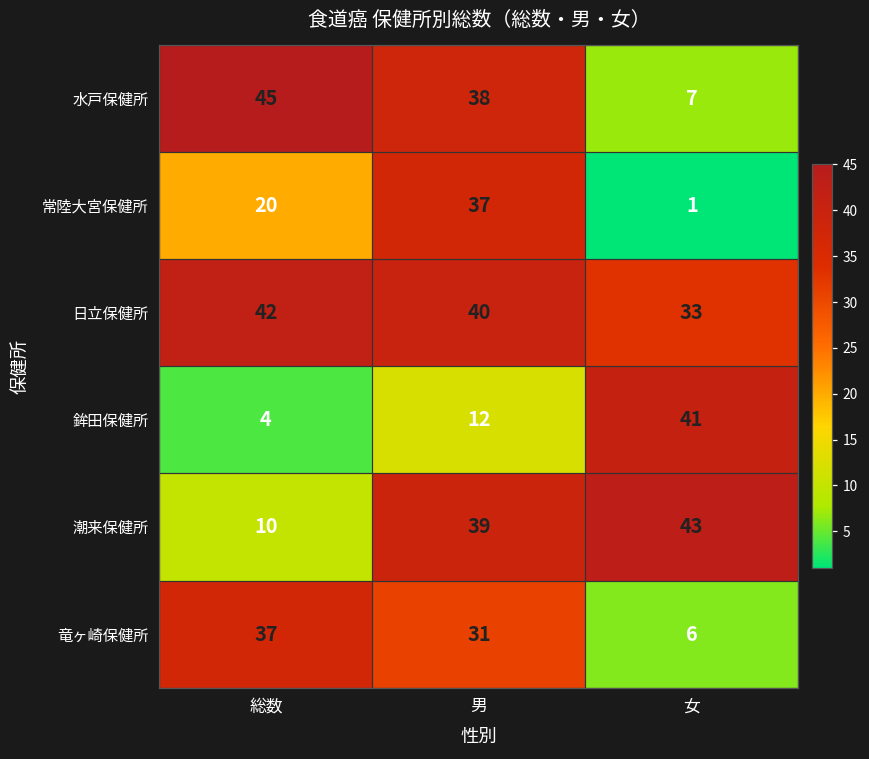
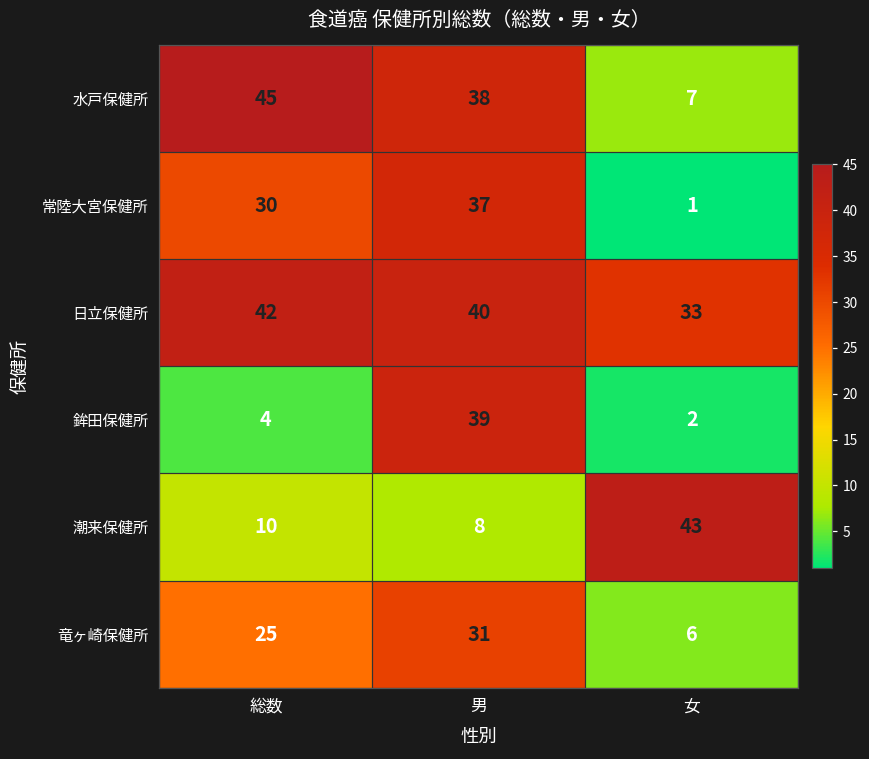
常陸大宮保健所, 総数: 20 -> 30
鉾田保健所, 男: 12 -> 39
鉾田保健所, 女: 41 -> 2
潮来保健所, 男: 39 -> 8
竜ヶ崎保健所, 総数: 37 -> 25
